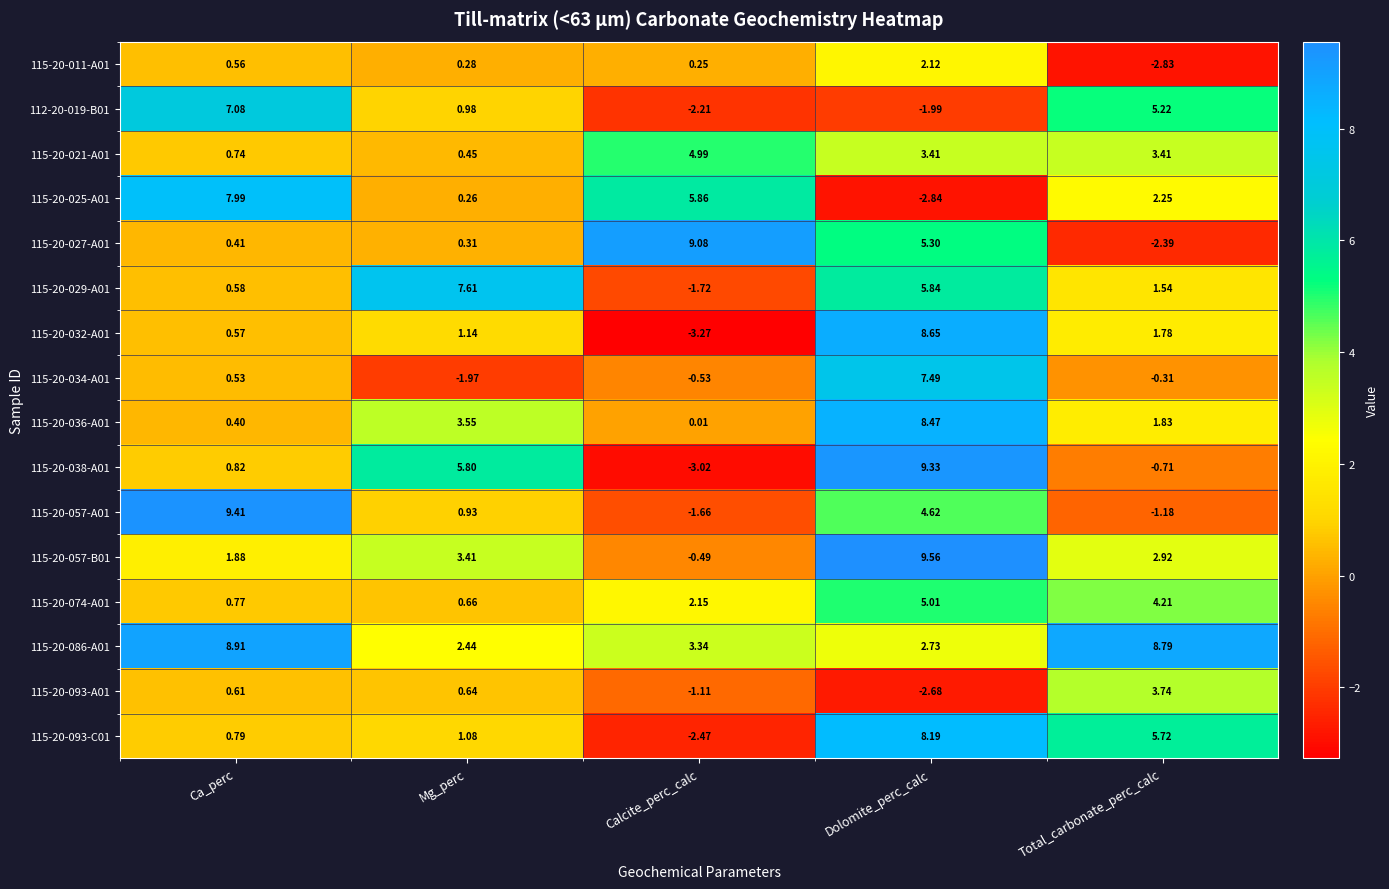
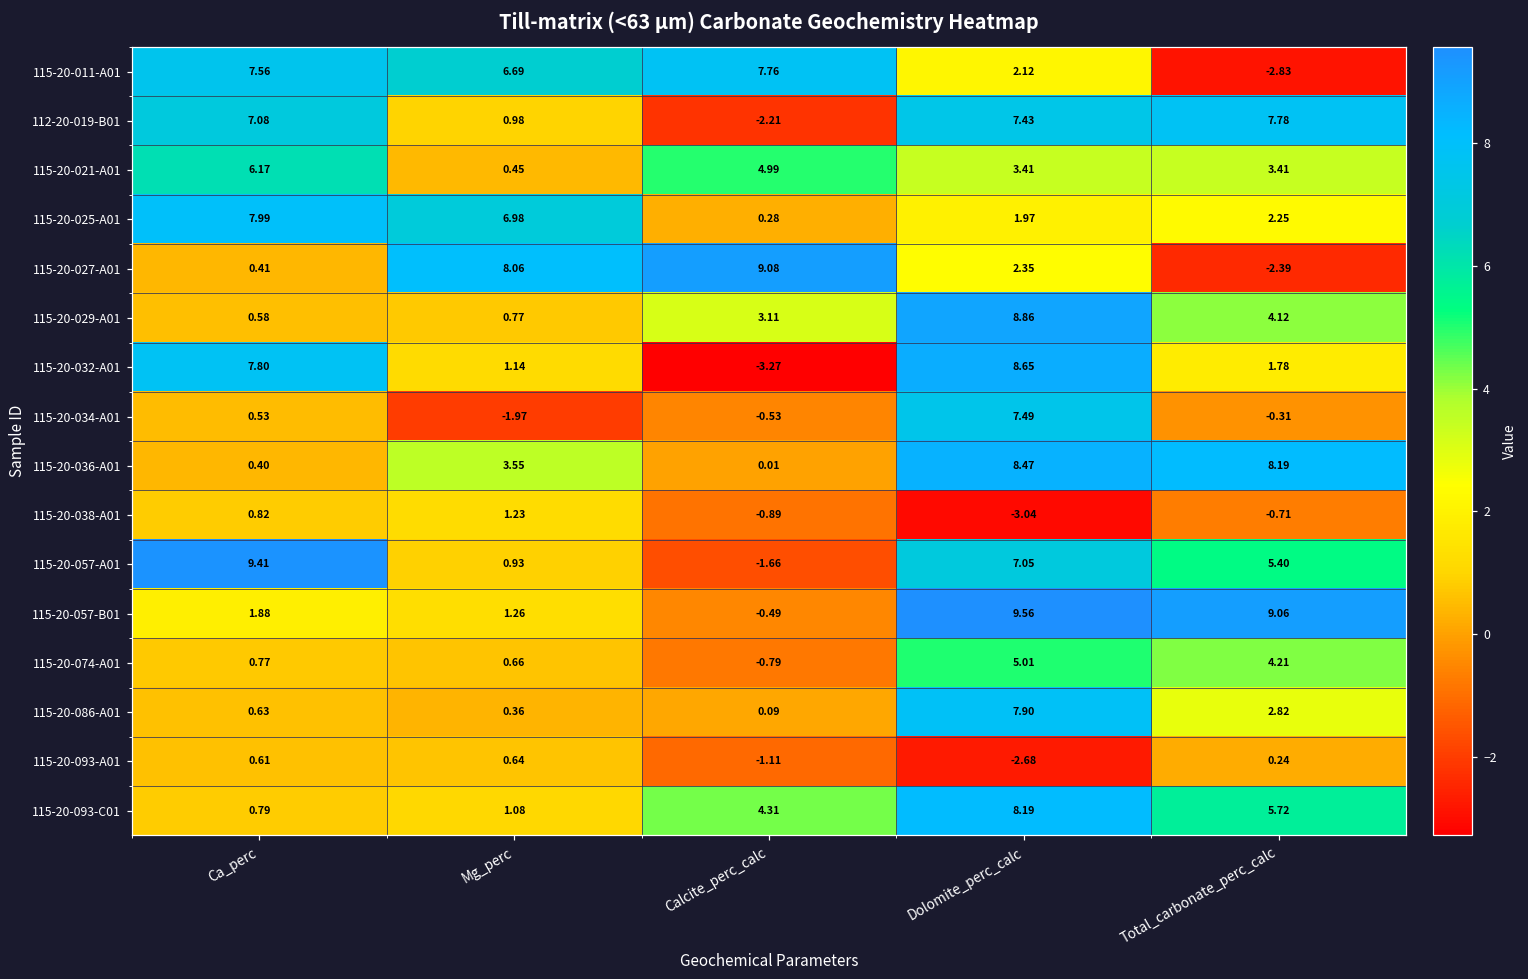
115-20-011-A01, Ca_perc: 0.56 -> 7.56
115-20-011-A01, Mg_perc: 0.28 -> 6.69
115-20-011-A01, Calcite_perc_calc: 0.25 -> 7.76
112-20-019-B01, Dolomite_perc_calc: -1.99 -> 7.43
112-20-019-B01, Total_carbonate_perc_calc: 5.22 -> 7.78
115-20-021-A01, Ca_perc: 0.74 -> 6.17
115-20-025-A01, Mg_perc: 0.26 -> 6.98
115-20-025-A01, Calcite_perc_calc: 5.86 -> 0.28
115-20-025-A01, Dolomite_perc_calc: -2.84 -> 1.97
115-20-027-A01, Mg_perc: 0.31 -> 8.06
115-20-027-A01, Dolomite_perc_calc: 5.30 -> 2.35
115-20-029-A01, Mg_perc: 7.61 -> 0.77
115-20-029-A01, Calcite_perc_calc: -1.72 -> 3.11
115-20-029-A01, Dolomite_perc_calc: 5.84 -> 8.86
115-20-029-A01, Total_carbonate_perc_calc: 1.54 -> 4.12
115-20-032-A01, Ca_perc: 0.57 -> 7.80
115-20-036-A01, Total_carbonate_perc_calc: 1.83 -> 8.19
115-20-038-A01, Mg_perc: 5.80 -> 1.23
115-20-038-A01, Calcite_perc_calc: -3.02 -> -0.89
115-20-038-A01, Dolomite_perc_calc: 9.33 -> -3.04
115-20-057-A01, Dolomite_perc_calc: 4.62 -> 7.05
115-20-057-A01, Total_carbonate_perc_calc: -1.18 -> 5.40
115-20-057-B01, Mg_perc: 3.41 -> 1.26
115-20-057-B01, Total_carbonate_perc_calc: 2.92 -> 9.06
115-20-074-A01, Calcite_perc_calc: 2.15 -> -0.79
115-20-086-A01, Ca_perc: 8.91 -> 0.63
115-20-086-A01, Mg_perc: 2.44 -> 0.36
115-20-086-A01, Calcite_perc_calc: 3.34 -> 0.09
115-20-086-A01, Dolomite_perc_calc: 2.73 -> 7.90
115-20-086-A01, Total_carbonate_perc_calc: 8.79 -> 2.82
115-20-093-A01, Total_carbonate_perc_calc: 3.74 -> 0.24
115-20-093-C01, Calcite_perc_calc: -2.47 -> 4.31
